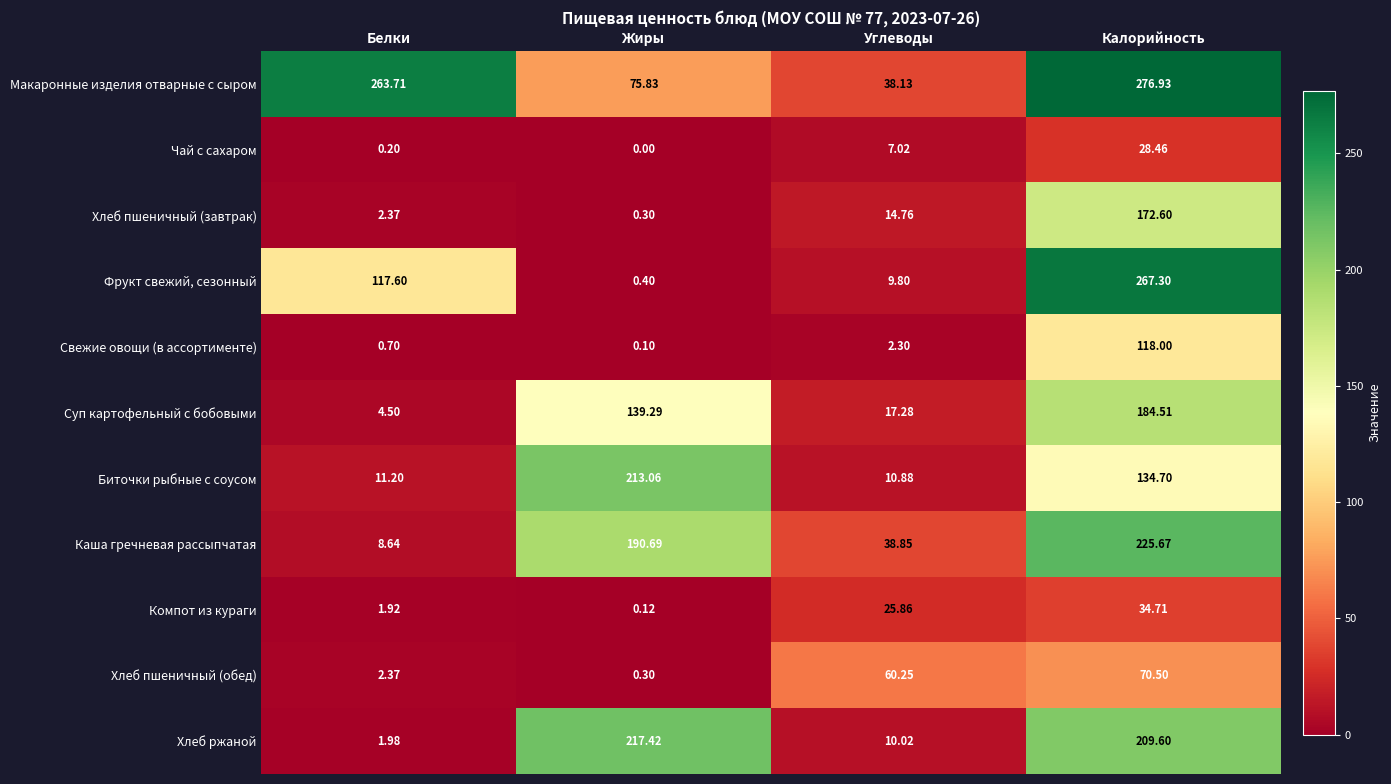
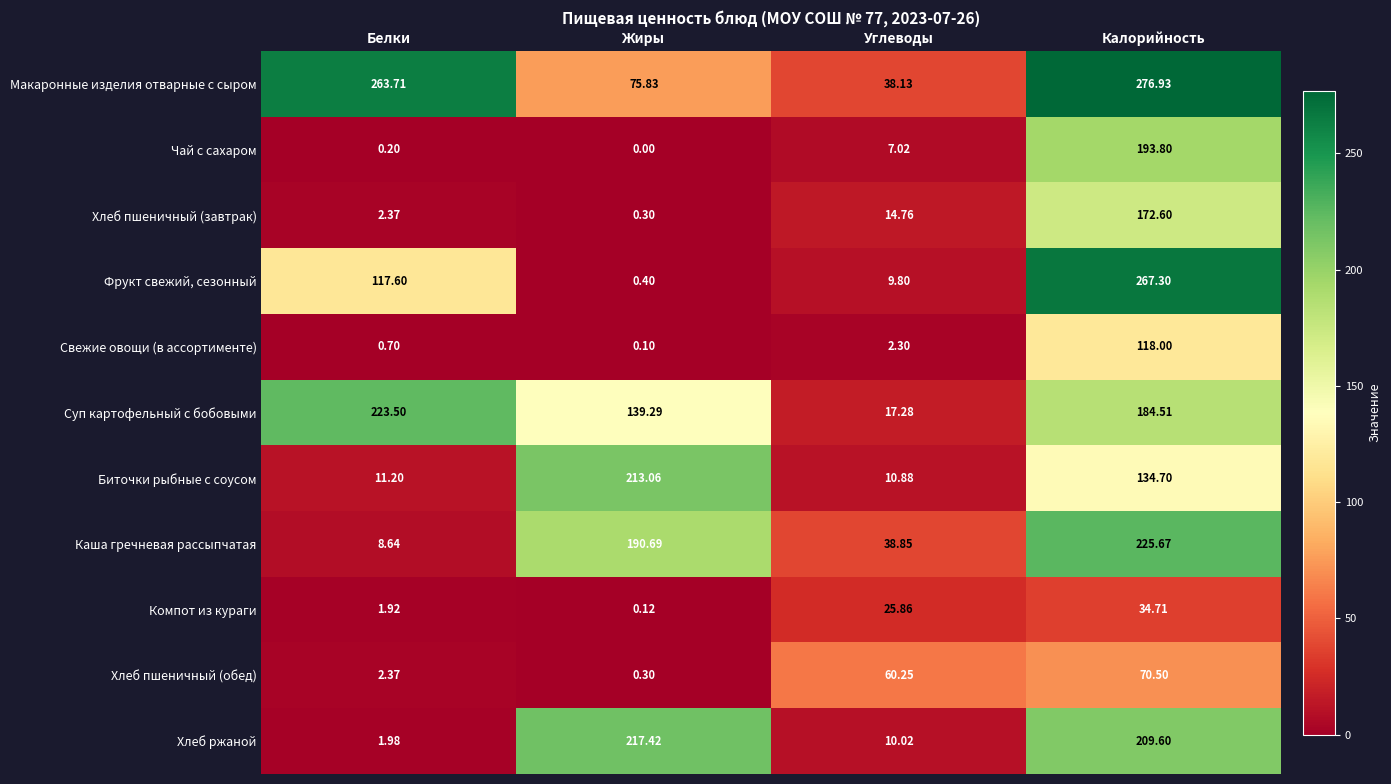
Чай с сахаром, Калорийность: 28.46 -> 193.80
Суп картофельный с бобовыми, Белки: 4.50 -> 223.50
